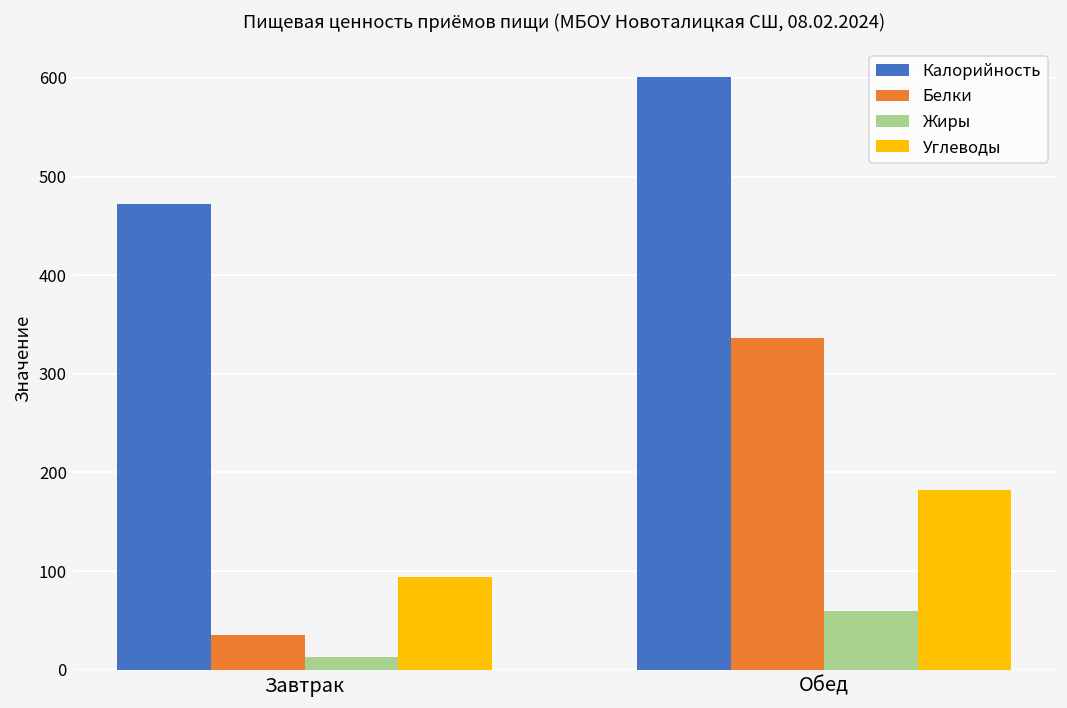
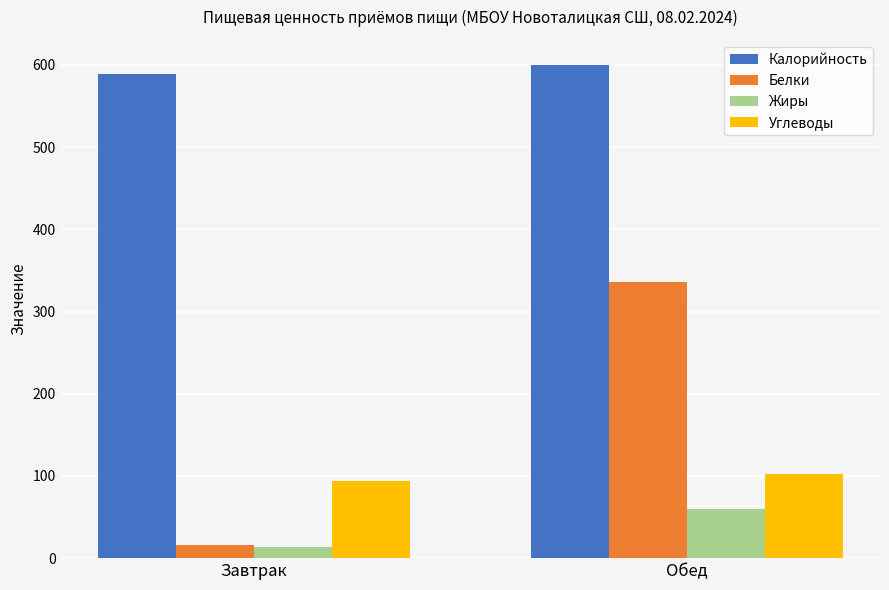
Калорийность, Завтрак: 470 -> 590
Белки, Завтрак: 30 -> 20
Углеводы, Обед: 180 -> 100
